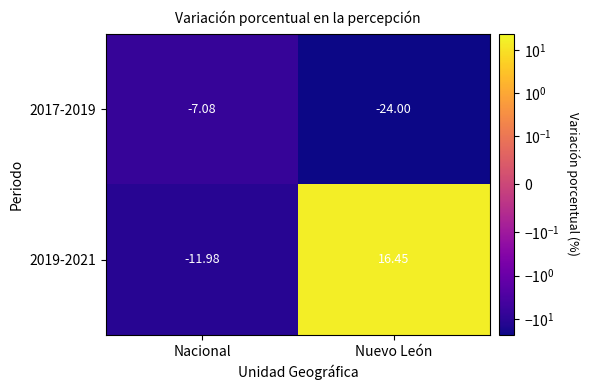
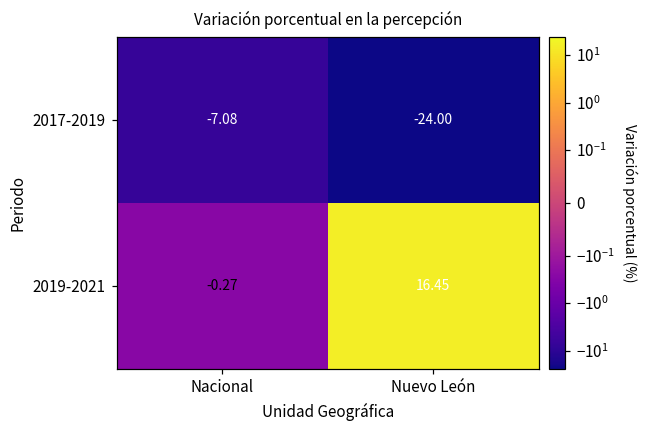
2019-2021, Nacional: -11.98 -> -0.27
